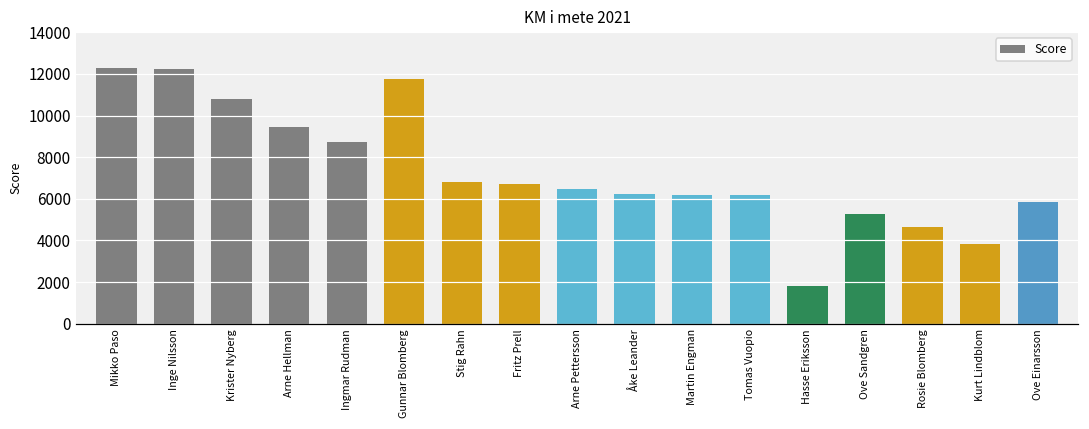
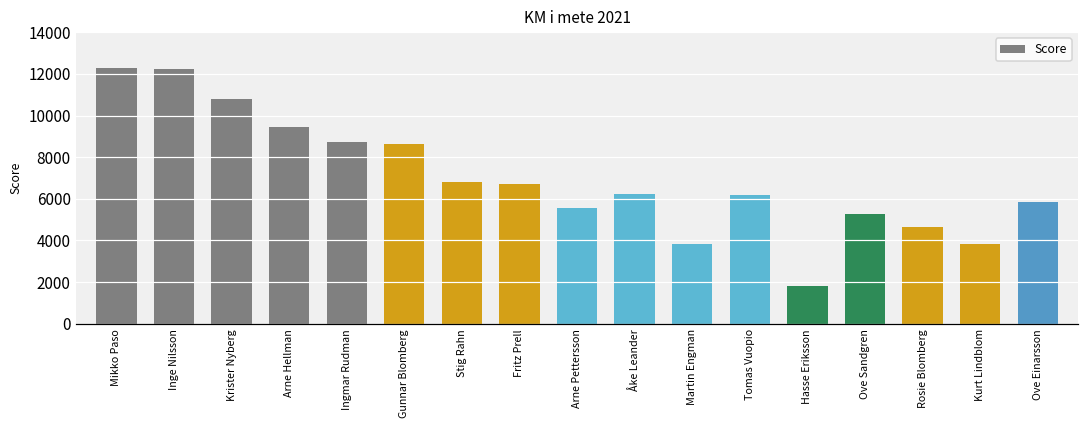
Gunnar Blomberg: 11800 -> 8600
Arne Pettersson: 6500 -> 5600
Martin Engman: 6200 -> 3800
